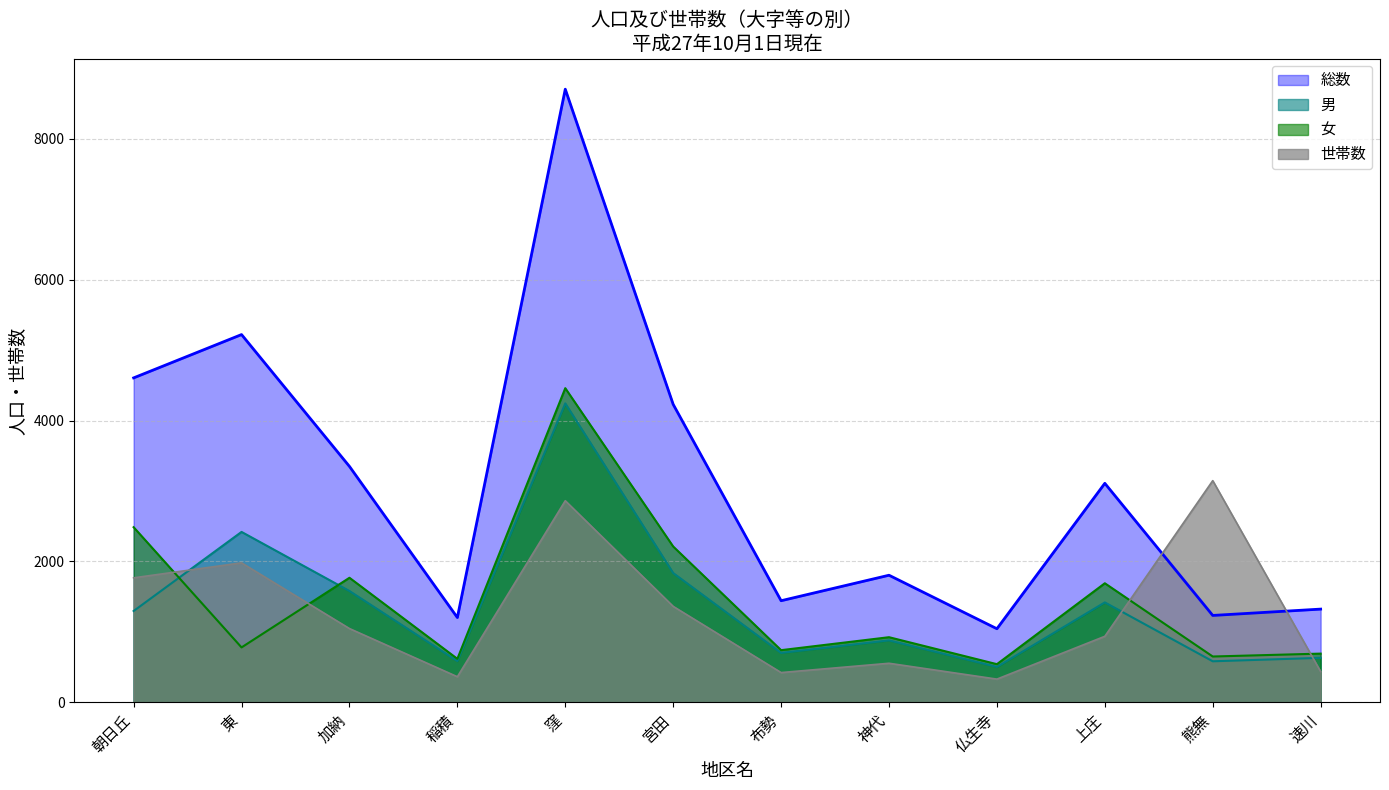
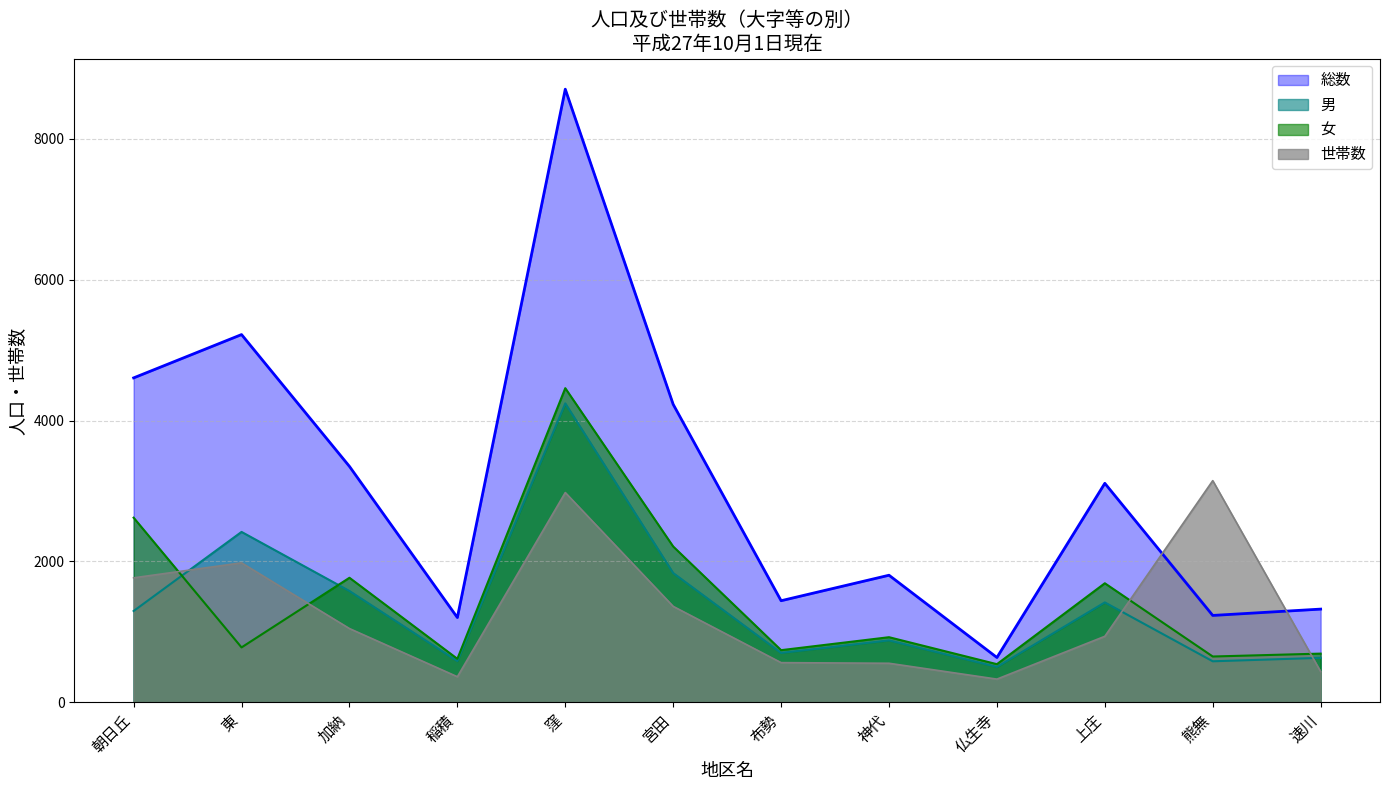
女, 朝日丘: 2500 -> 2600
世帯数, 窪: 2900 -> 3000
世帯数, 布勢: 400 -> 600
総数, 仏生寺: 1000 -> 600
